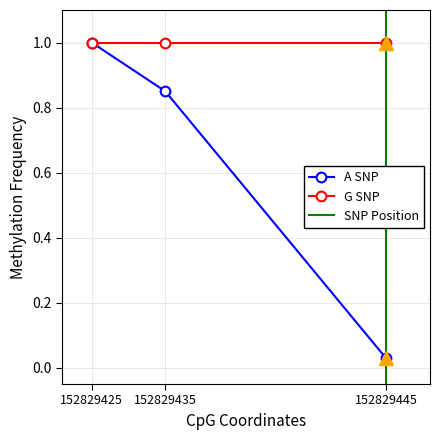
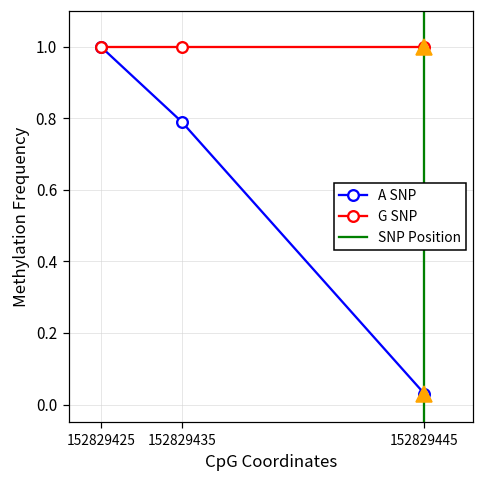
A SNP, 152829435: 0.85 -> 0.79
